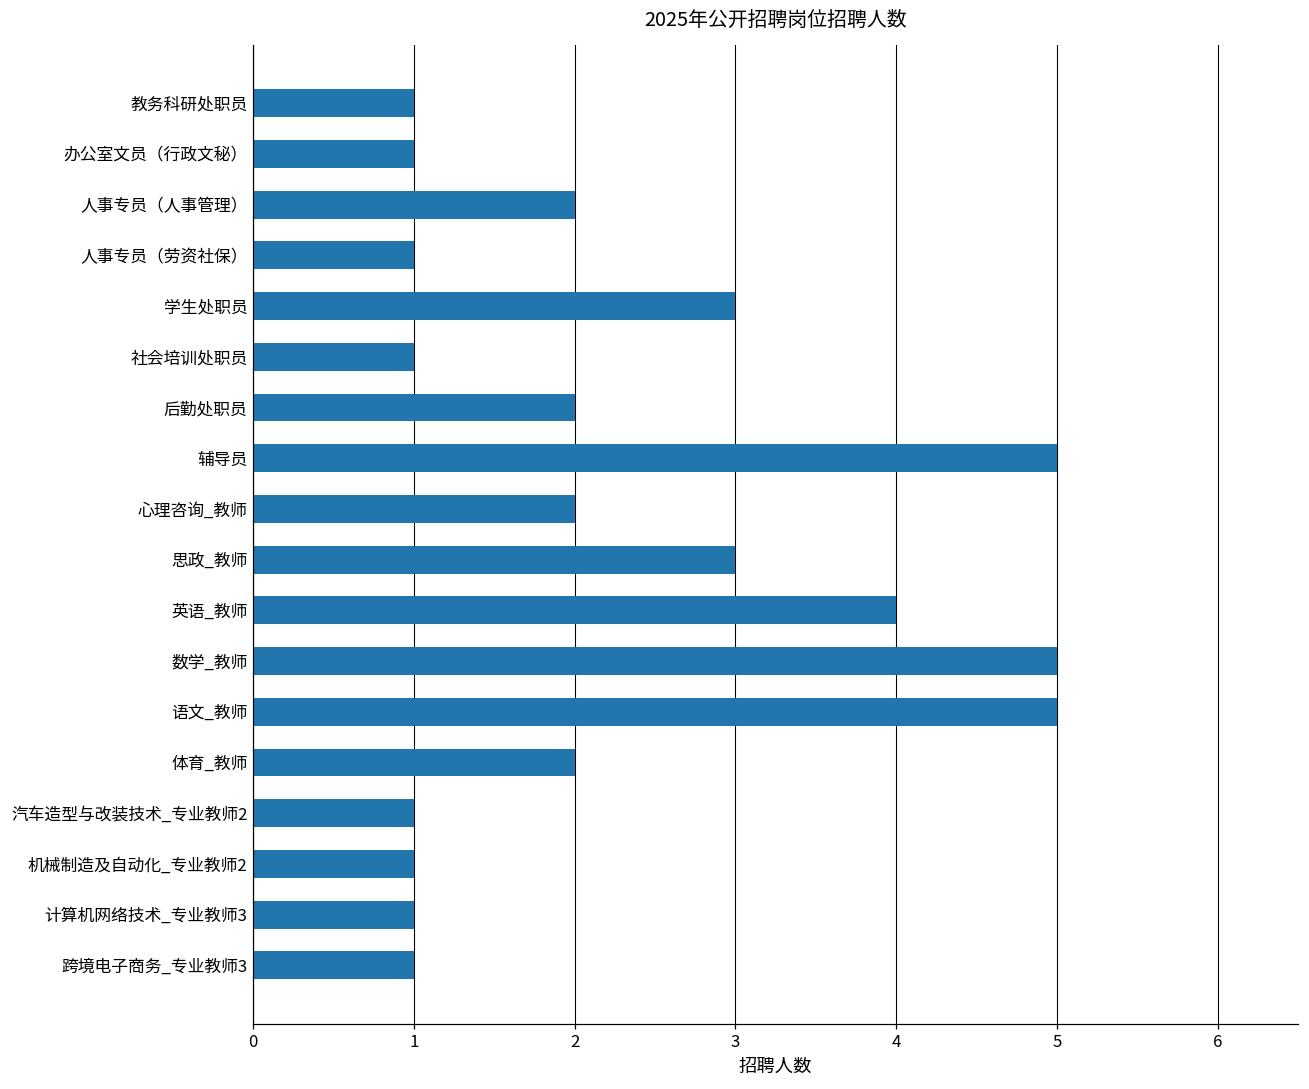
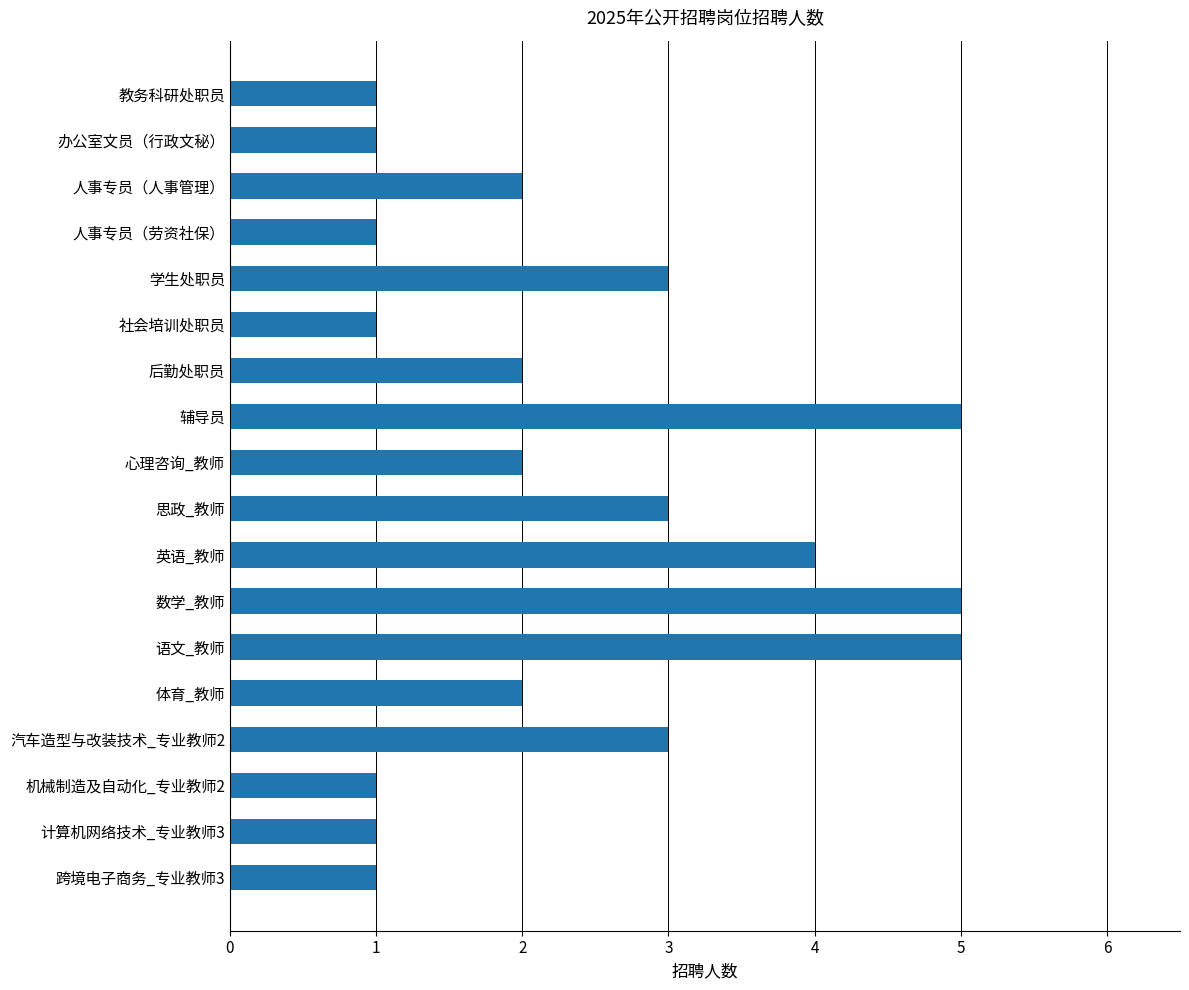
汽车造型与改装技术_专业教师2: 1 -> 3
